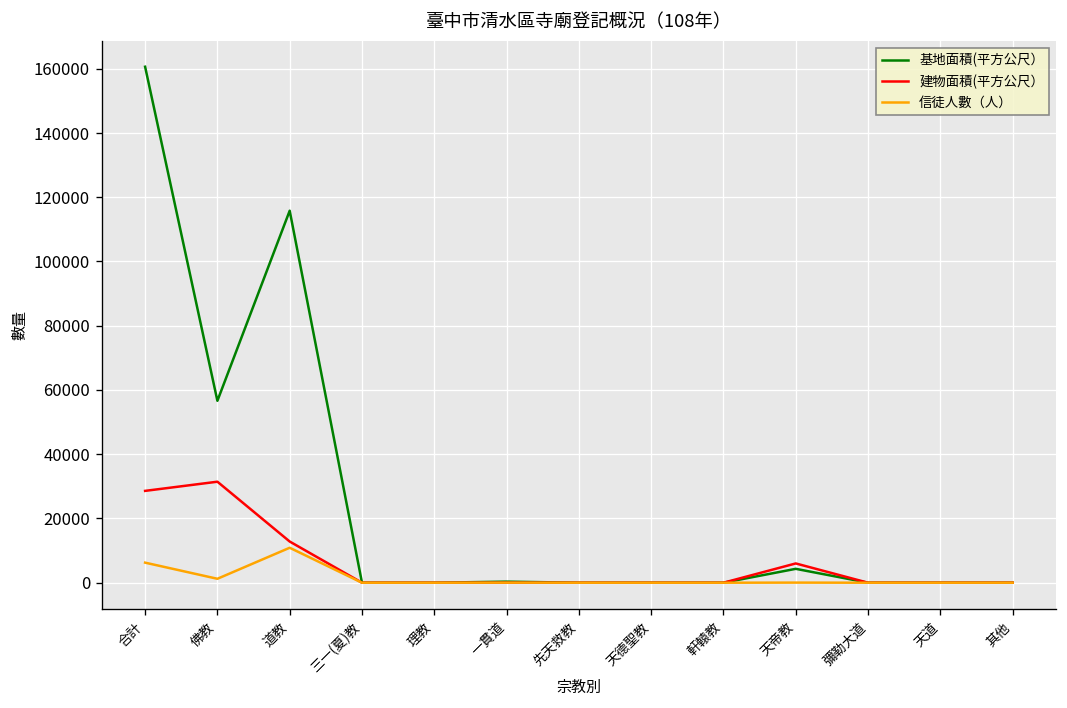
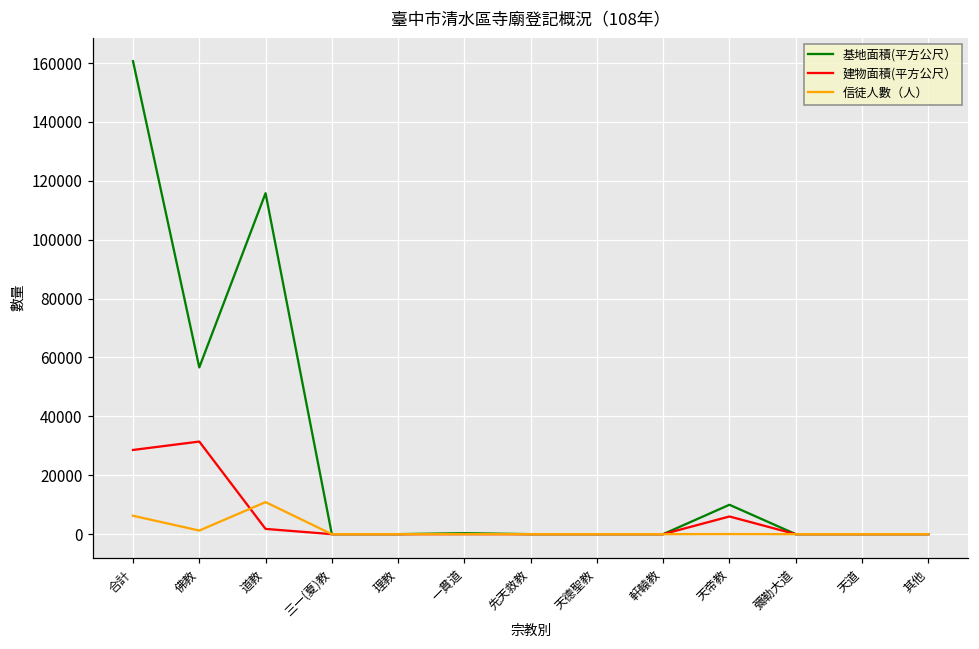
建物面積(平方公尺）, 道教: 13000 -> 2000
基地面積(平方公尺）, 天帝教: 4000 -> 10000
